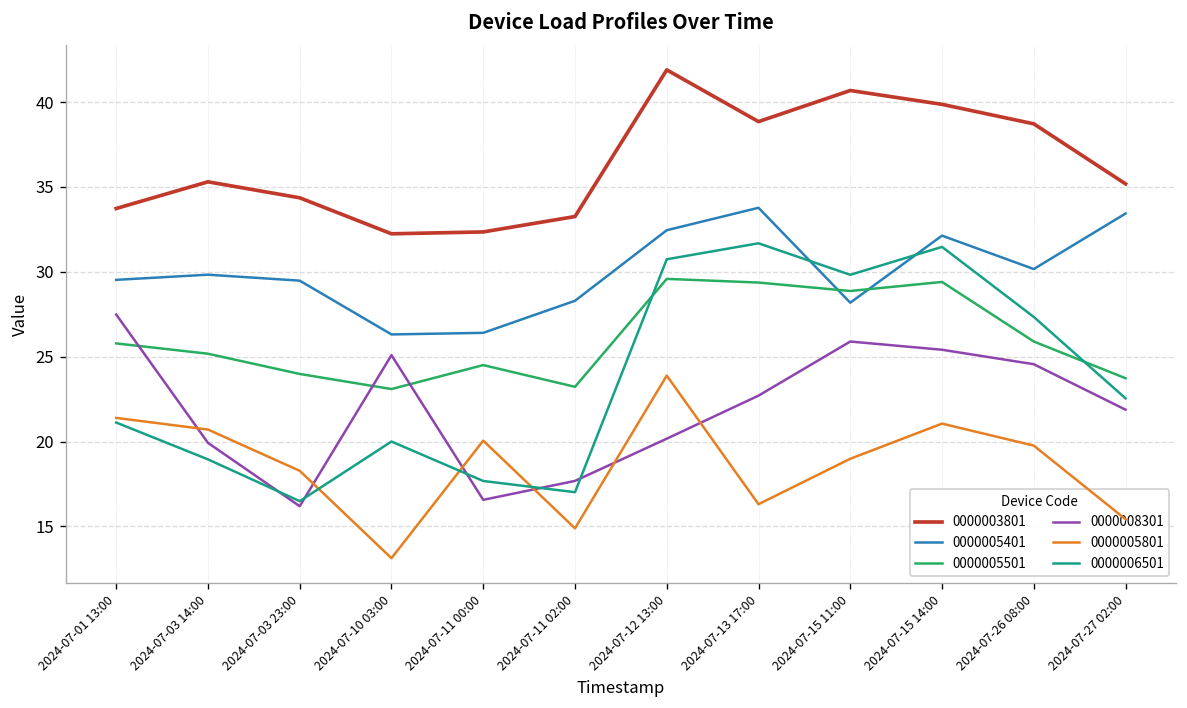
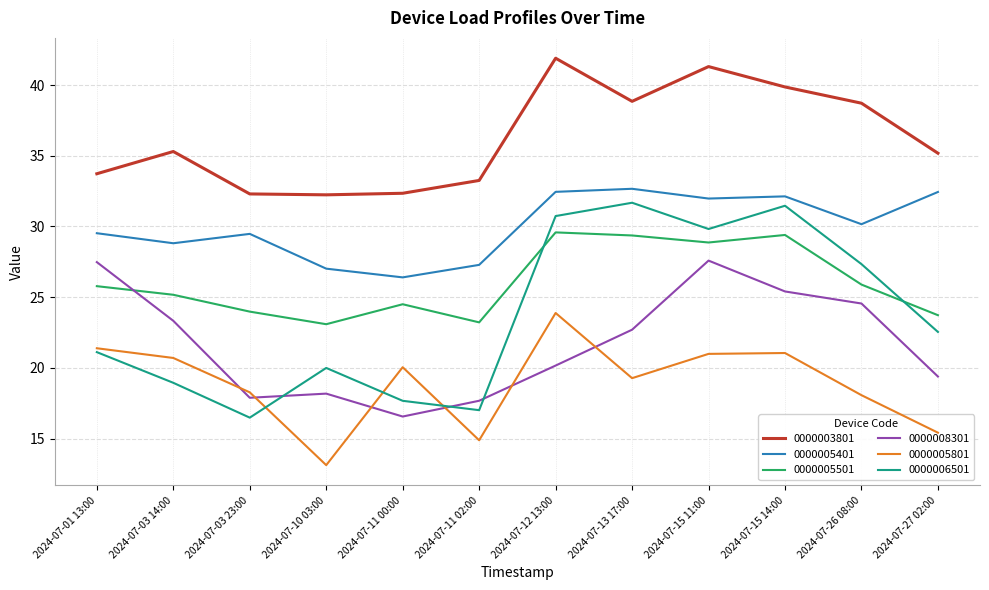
0000005401, 2024-07-03 14:00: 29.8 -> 28.8
0000008301, 2024-07-03 14:00: 19.9 -> 23.3
0000003801, 2024-07-03 23:00: 34.4 -> 32.3
0000008301, 2024-07-03 23:00: 16.2 -> 17.9
0000005401, 2024-07-10 03:00: 26.3 -> 27.0
0000008301, 2024-07-10 03:00: 25.1 -> 18.2
0000005401, 2024-07-11 02:00: 28.3 -> 27.3
0000005401, 2024-07-13 17:00: 33.8 -> 32.7
0000005801, 2024-07-13 17:00: 16.3 -> 19.3
0000003801, 2024-07-15 11:00: 40.7 -> 41.3
0000005401, 2024-07-15 11:00: 28.2 -> 32.0
0000008301, 2024-07-15 11:00: 25.9 -> 27.6
0000005801, 2024-07-15 11:00: 19.0 -> 21.0
0000005801, 2024-07-26 08:00: 19.8 -> 18.1
0000005401, 2024-07-27 02:00: 33.4 -> 32.4
0000008301, 2024-07-27 02:00: 21.9 -> 19.4
